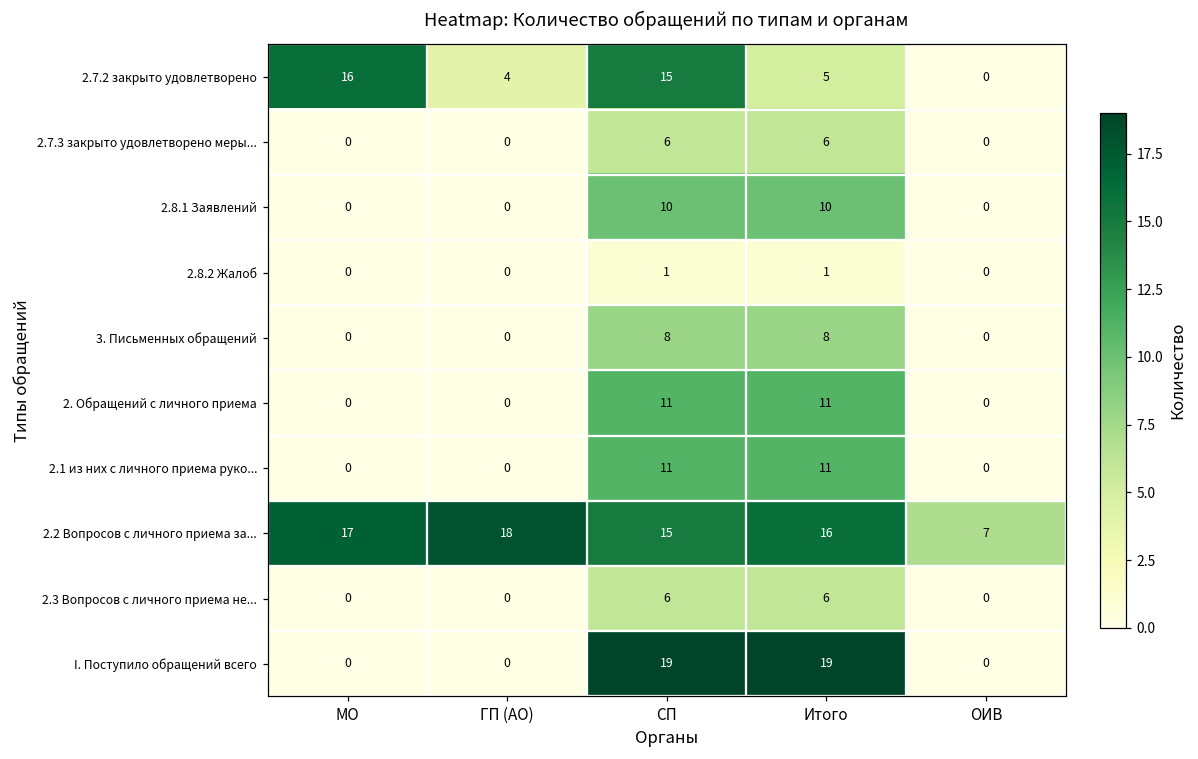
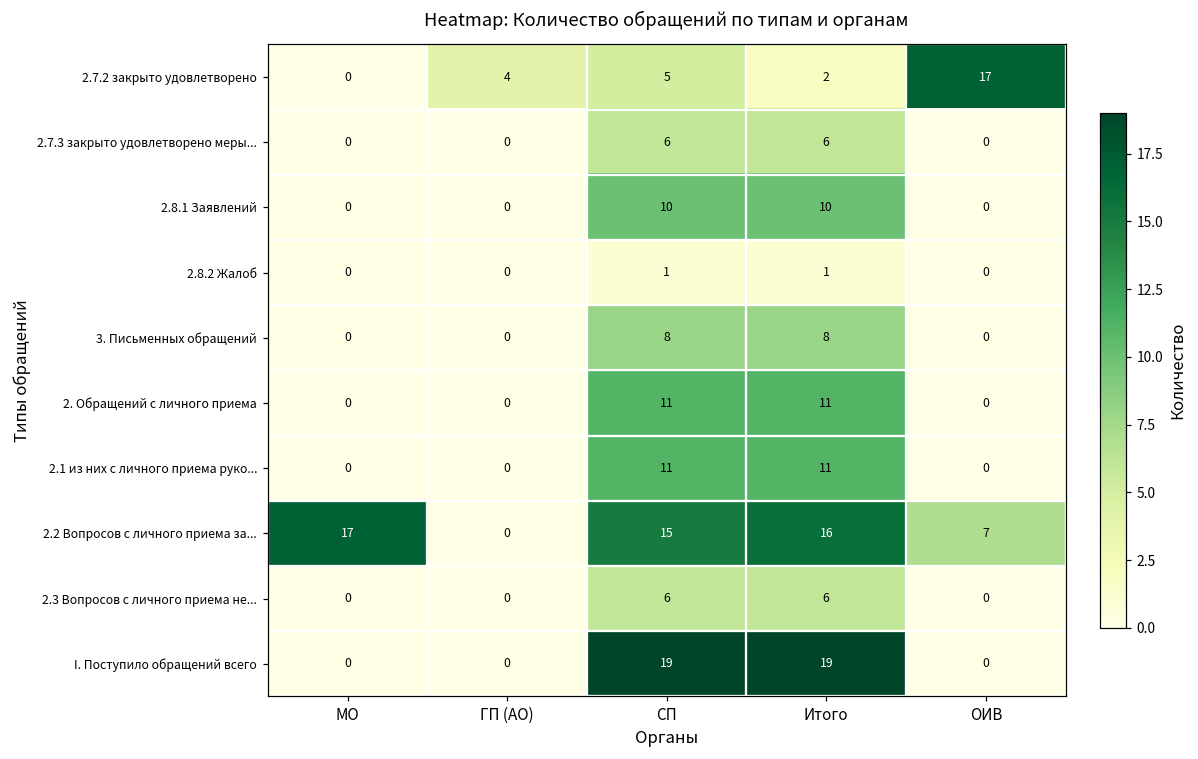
2.7.2 закрыто удовлетворено, МО: 16 -> 0
2.7.2 закрыто удовлетворено, СП: 15 -> 5
2.7.2 закрыто удовлетворено, Итого: 5 -> 2
2.7.2 закрыто удовлетворено, ОИВ: 0 -> 17
2.2 Вопросов с личного приема за..., ГП (АО): 18 -> 0
